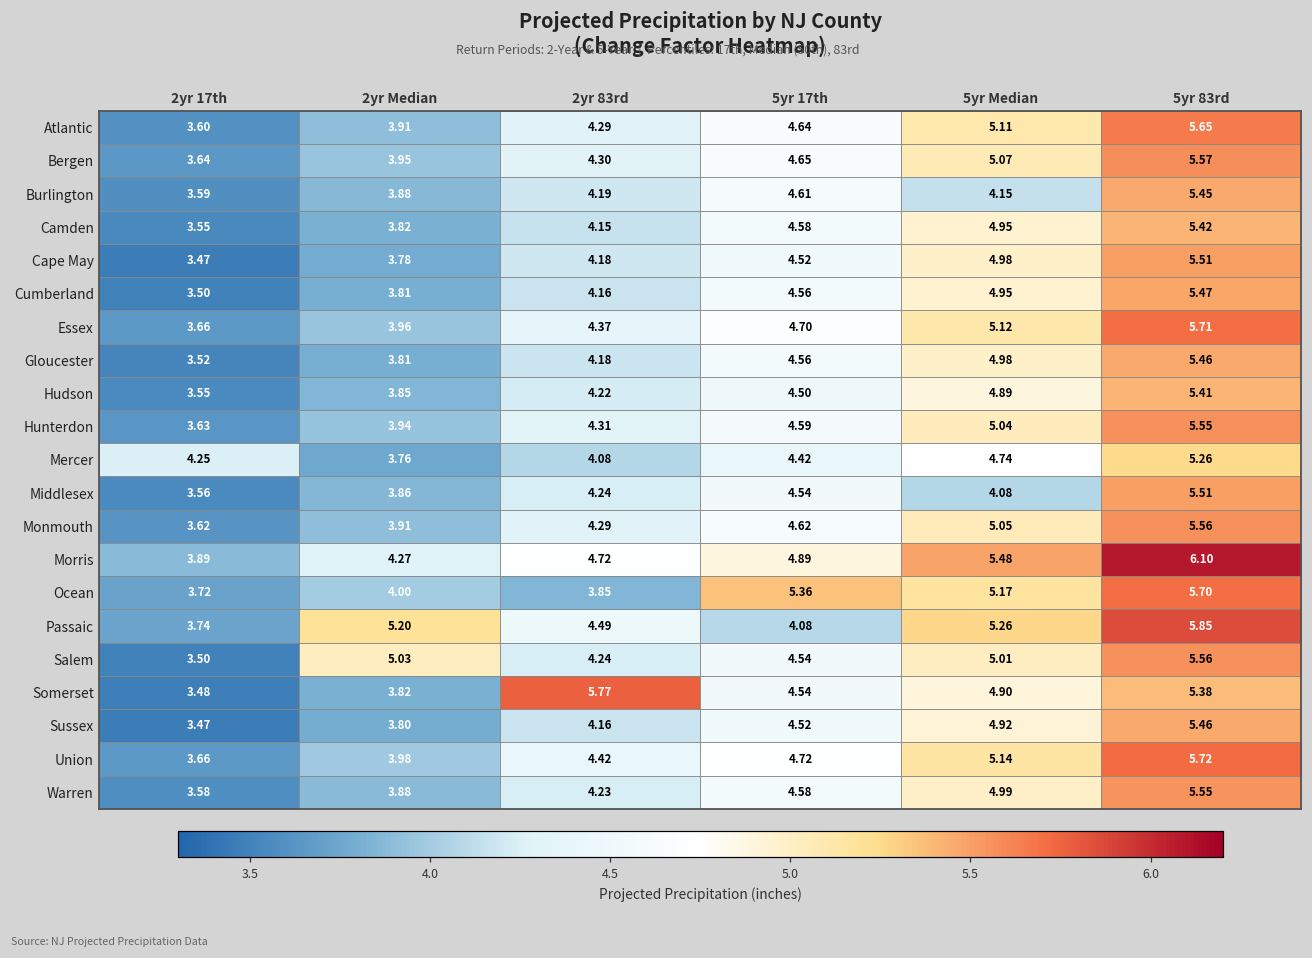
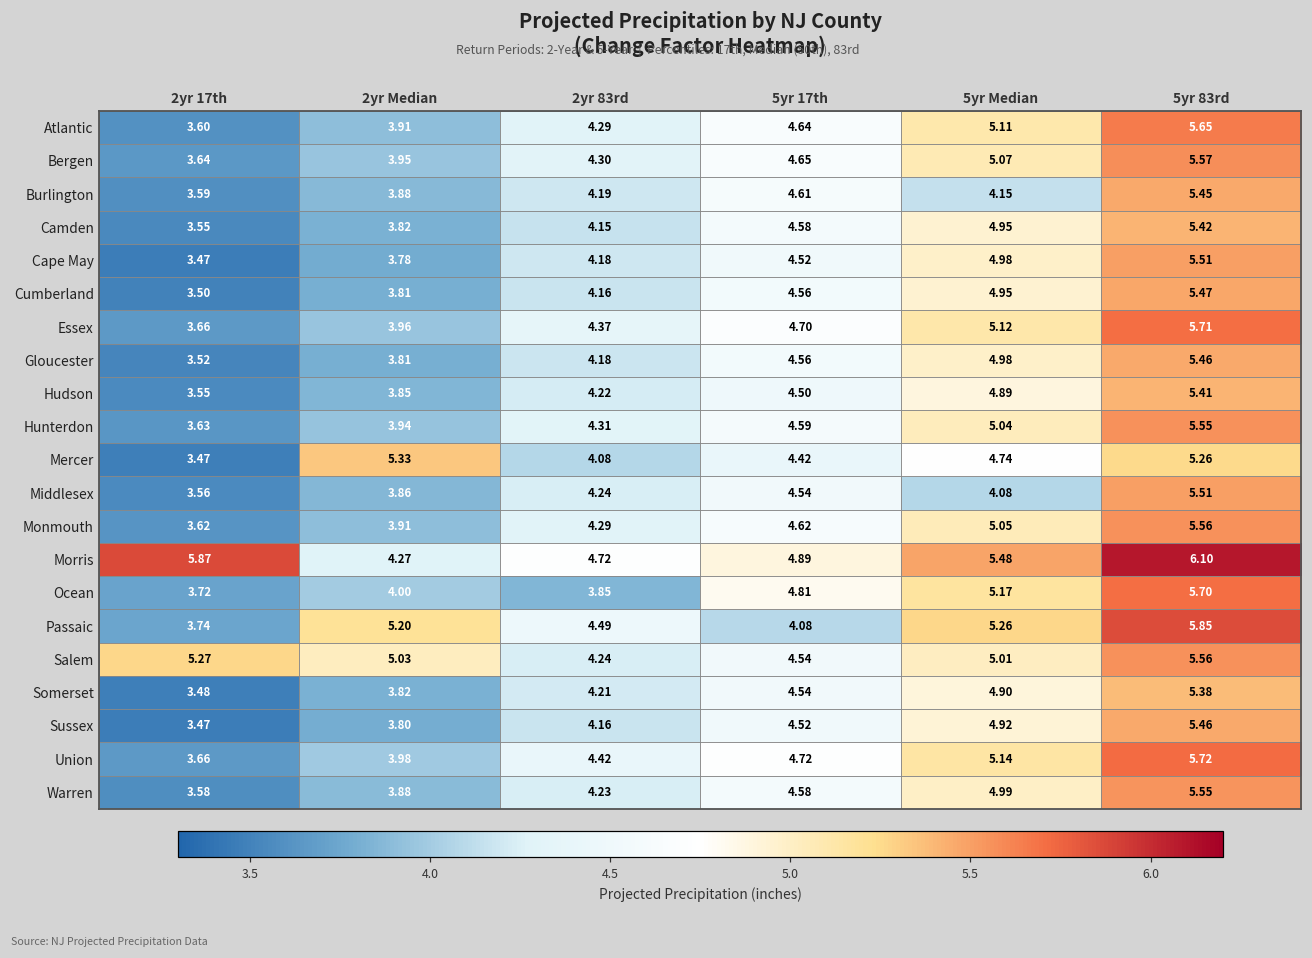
Mercer, 2yr 17th: 4.25 -> 3.47
Mercer, 2yr Median: 3.76 -> 5.33
Morris, 2yr 17th: 3.89 -> 5.87
Ocean, 5yr 17th: 5.36 -> 4.81
Salem, 2yr 17th: 3.50 -> 5.27
Somerset, 2yr 83rd: 5.77 -> 4.21
